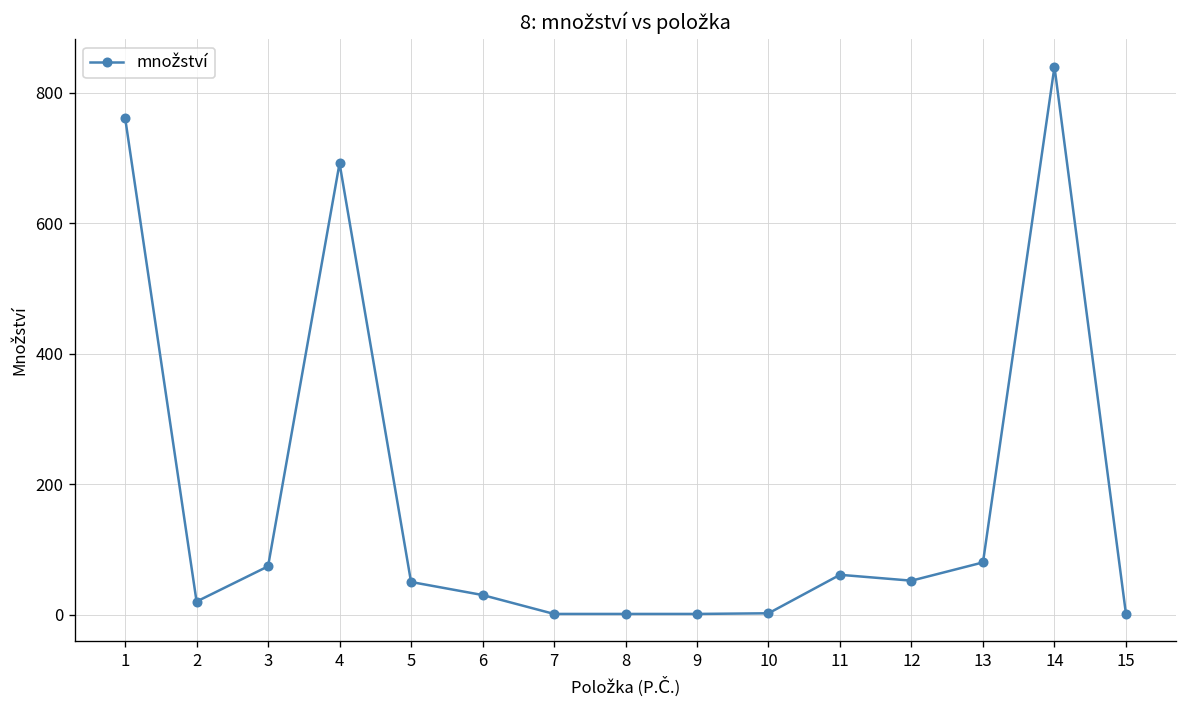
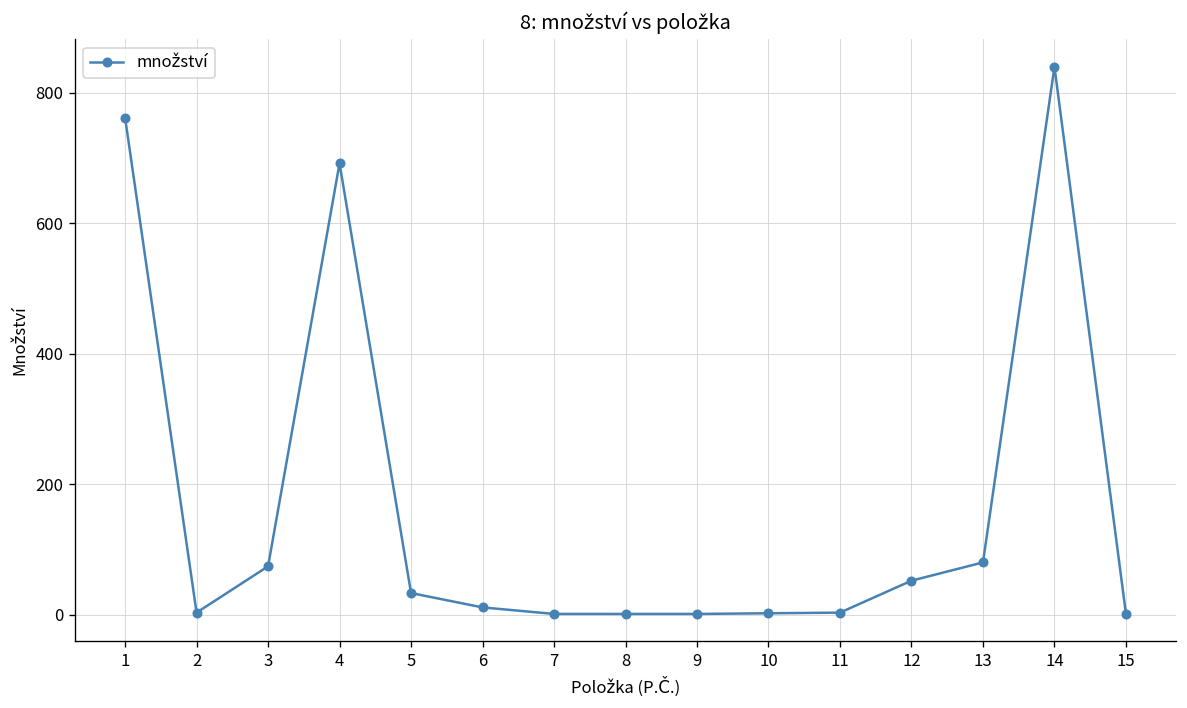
2: 20 -> 0
5: 50 -> 30
6: 30 -> 10
11: 60 -> 0
